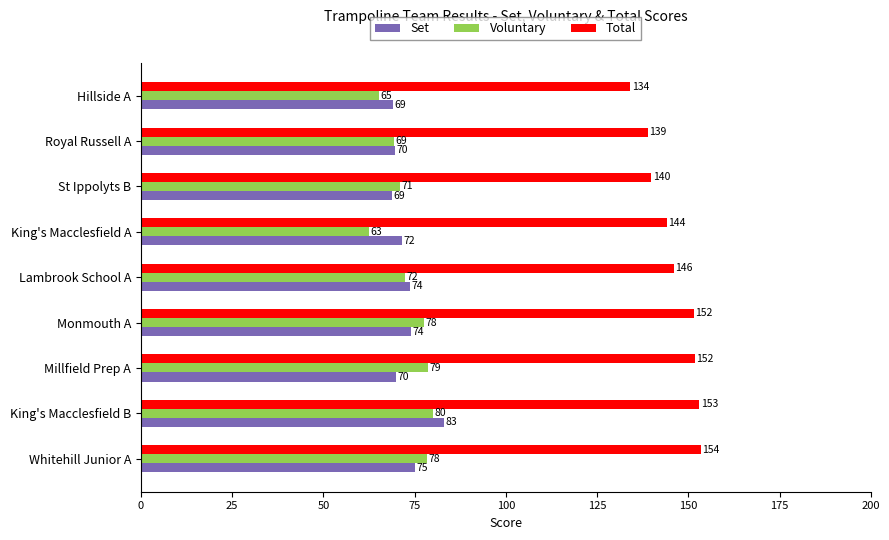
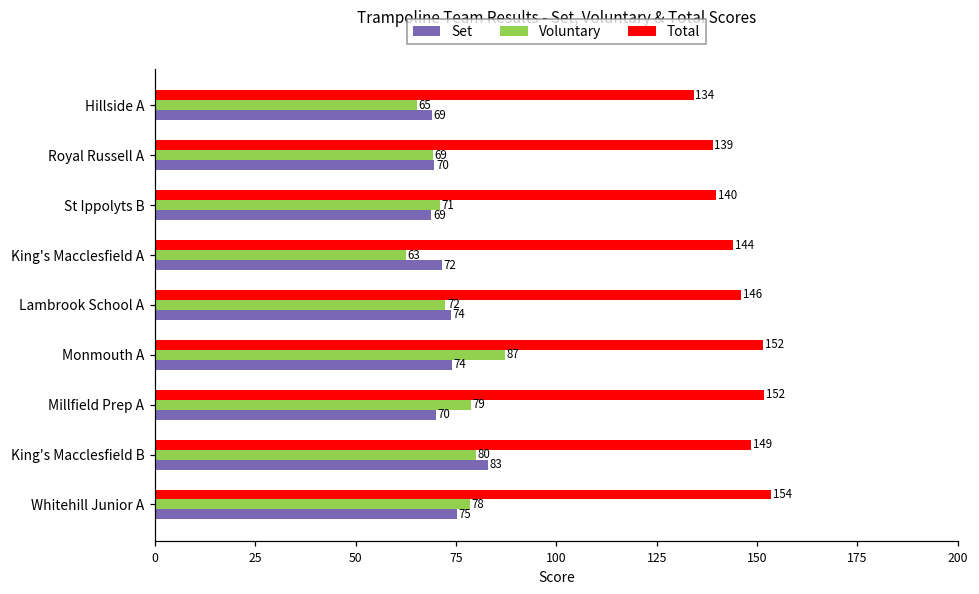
Voluntary, Monmouth A: 78 -> 87
Total, King's Macclesfield B: 153 -> 149
